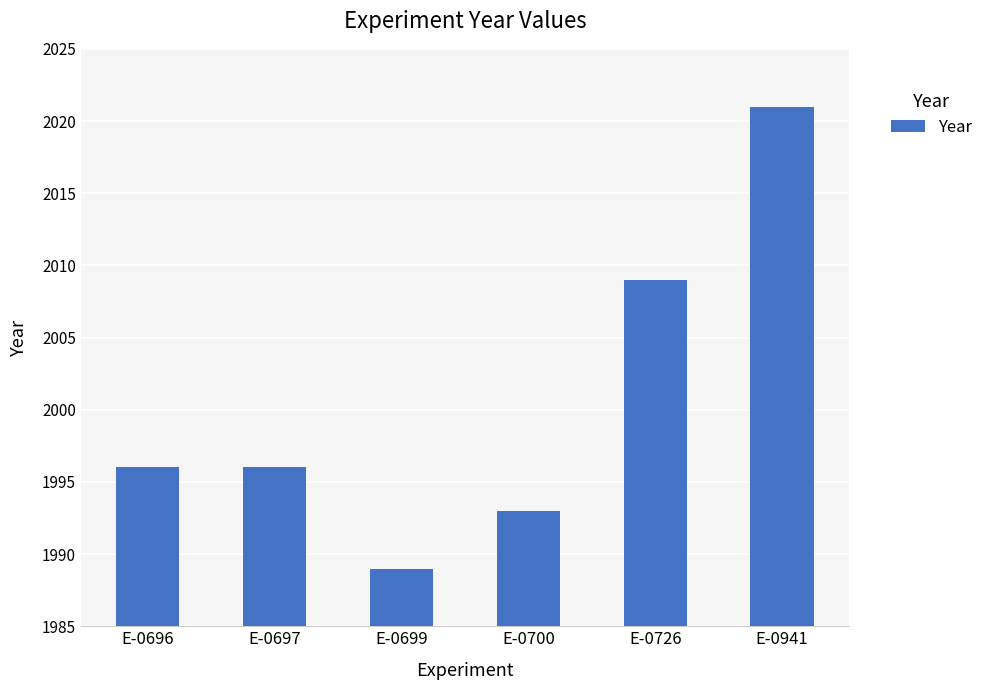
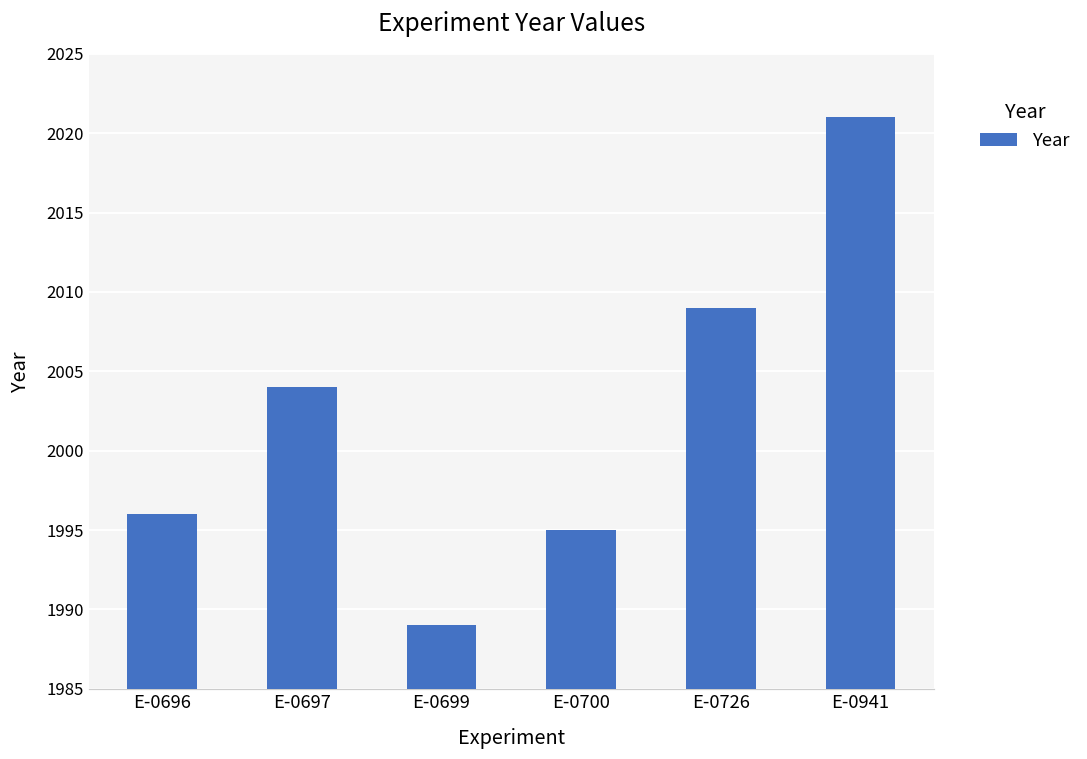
E-0697: 1996 -> 2004
E-0700: 1993 -> 1995
